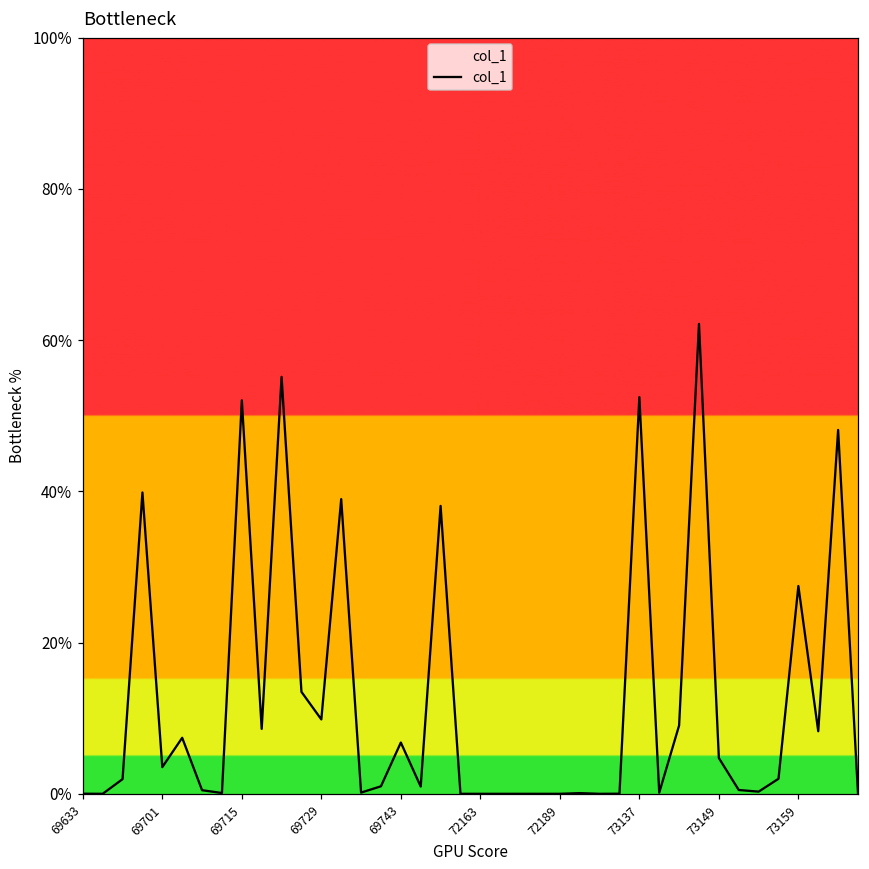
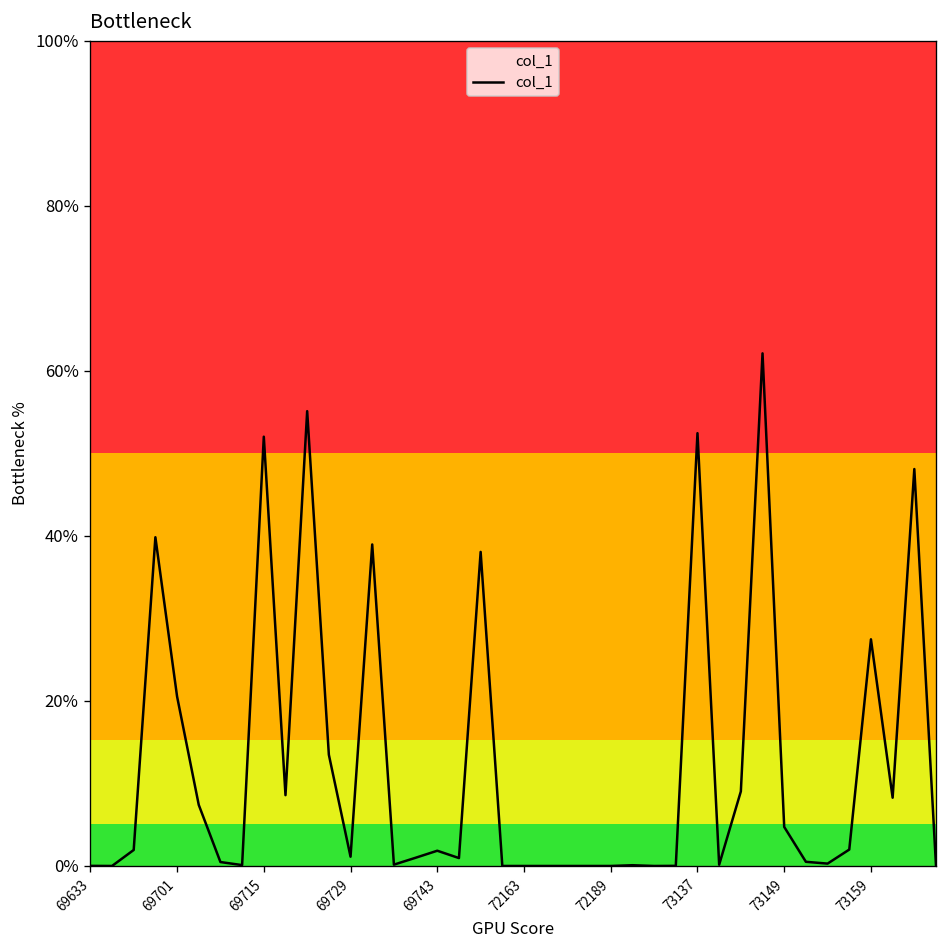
69701: 4% -> 21%
69729: 10% -> 1%
69743: 7% -> 2%
